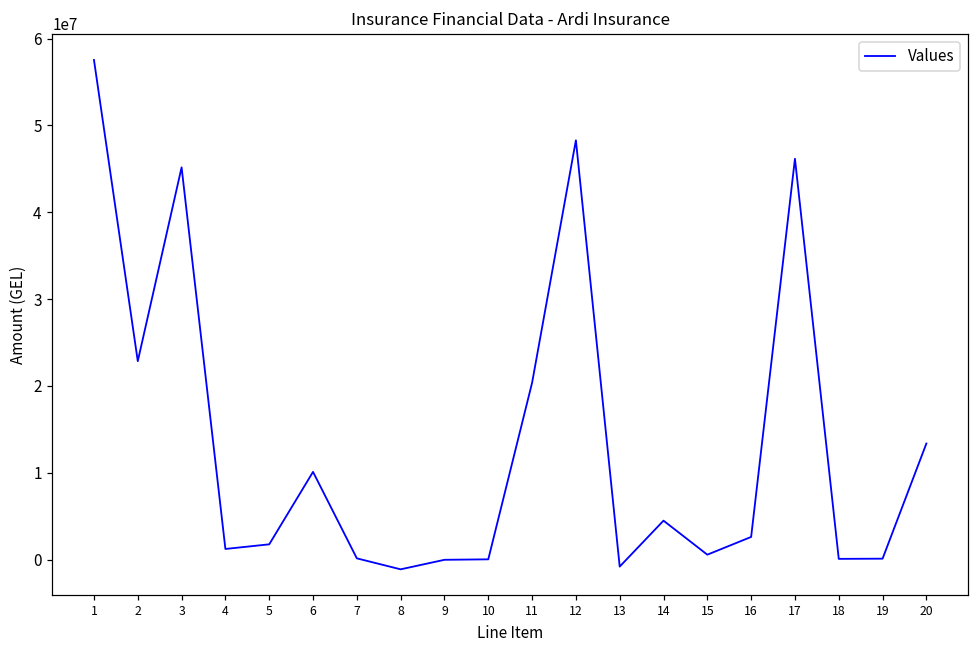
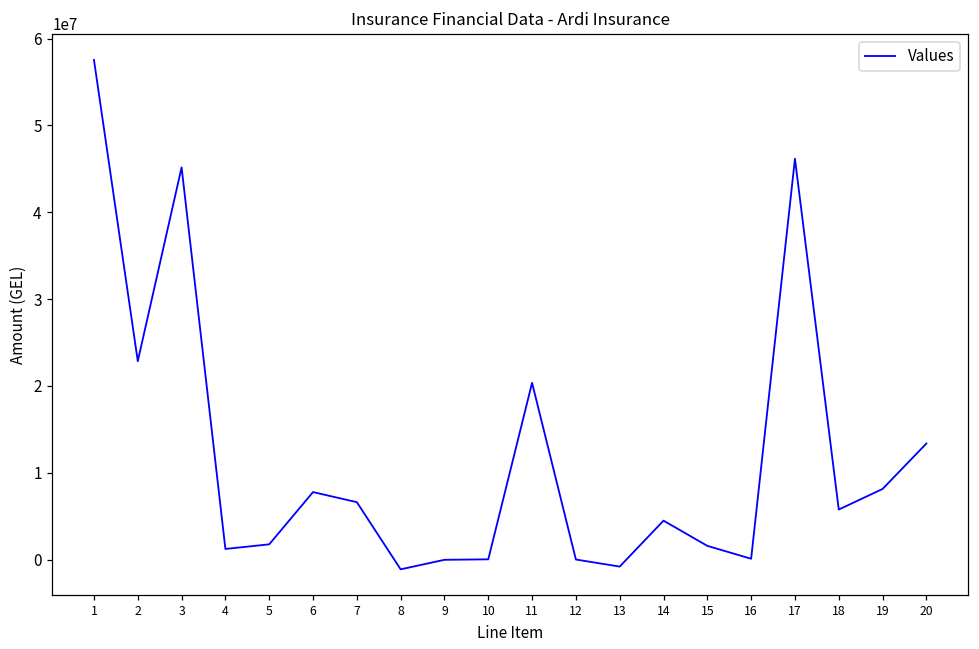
6: 10000000 -> 8000000
7: 0 -> 7000000
12: 48000000 -> 0
15: 1000000 -> 2000000
16: 3000000 -> 0
18: 0 -> 6000000
19: 0 -> 8000000
